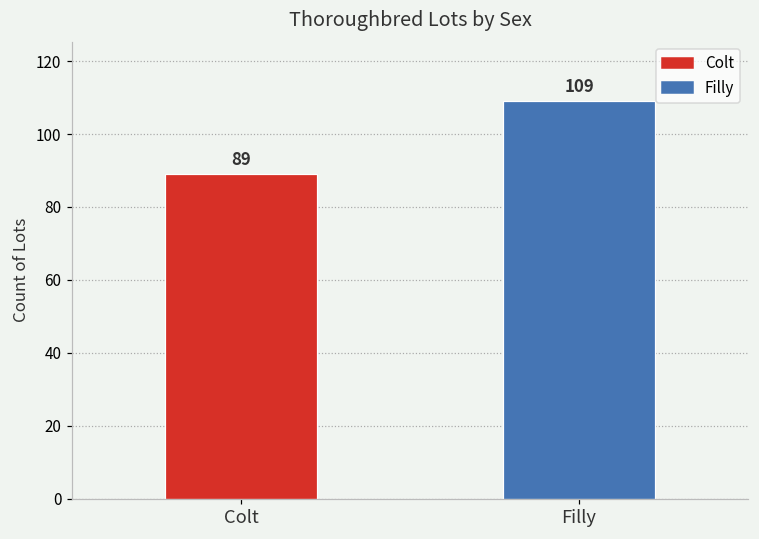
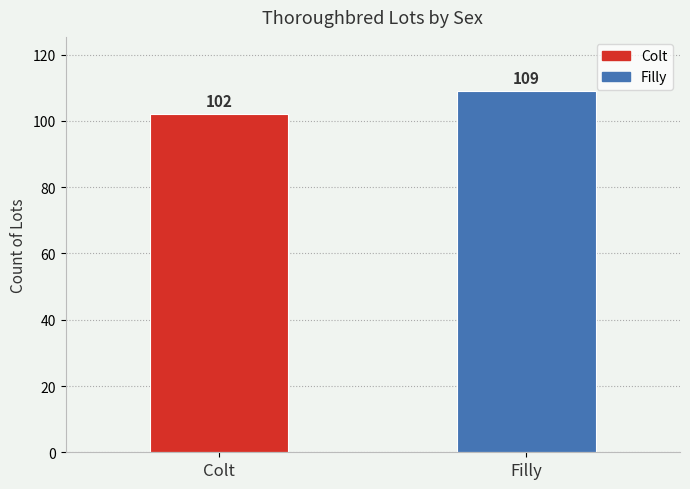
Colt: 89 -> 102
